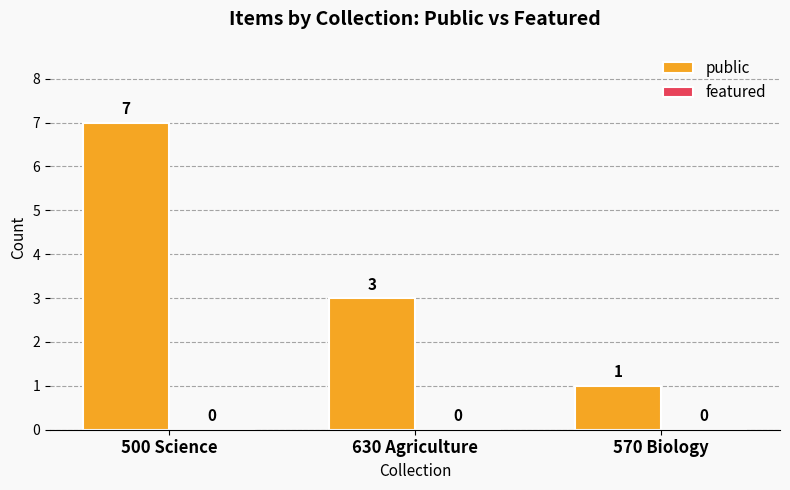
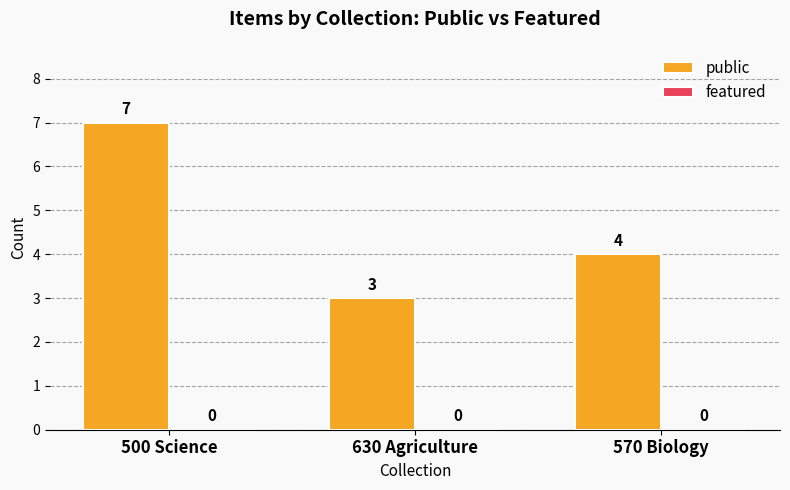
public, 570 Biology: 1 -> 4
